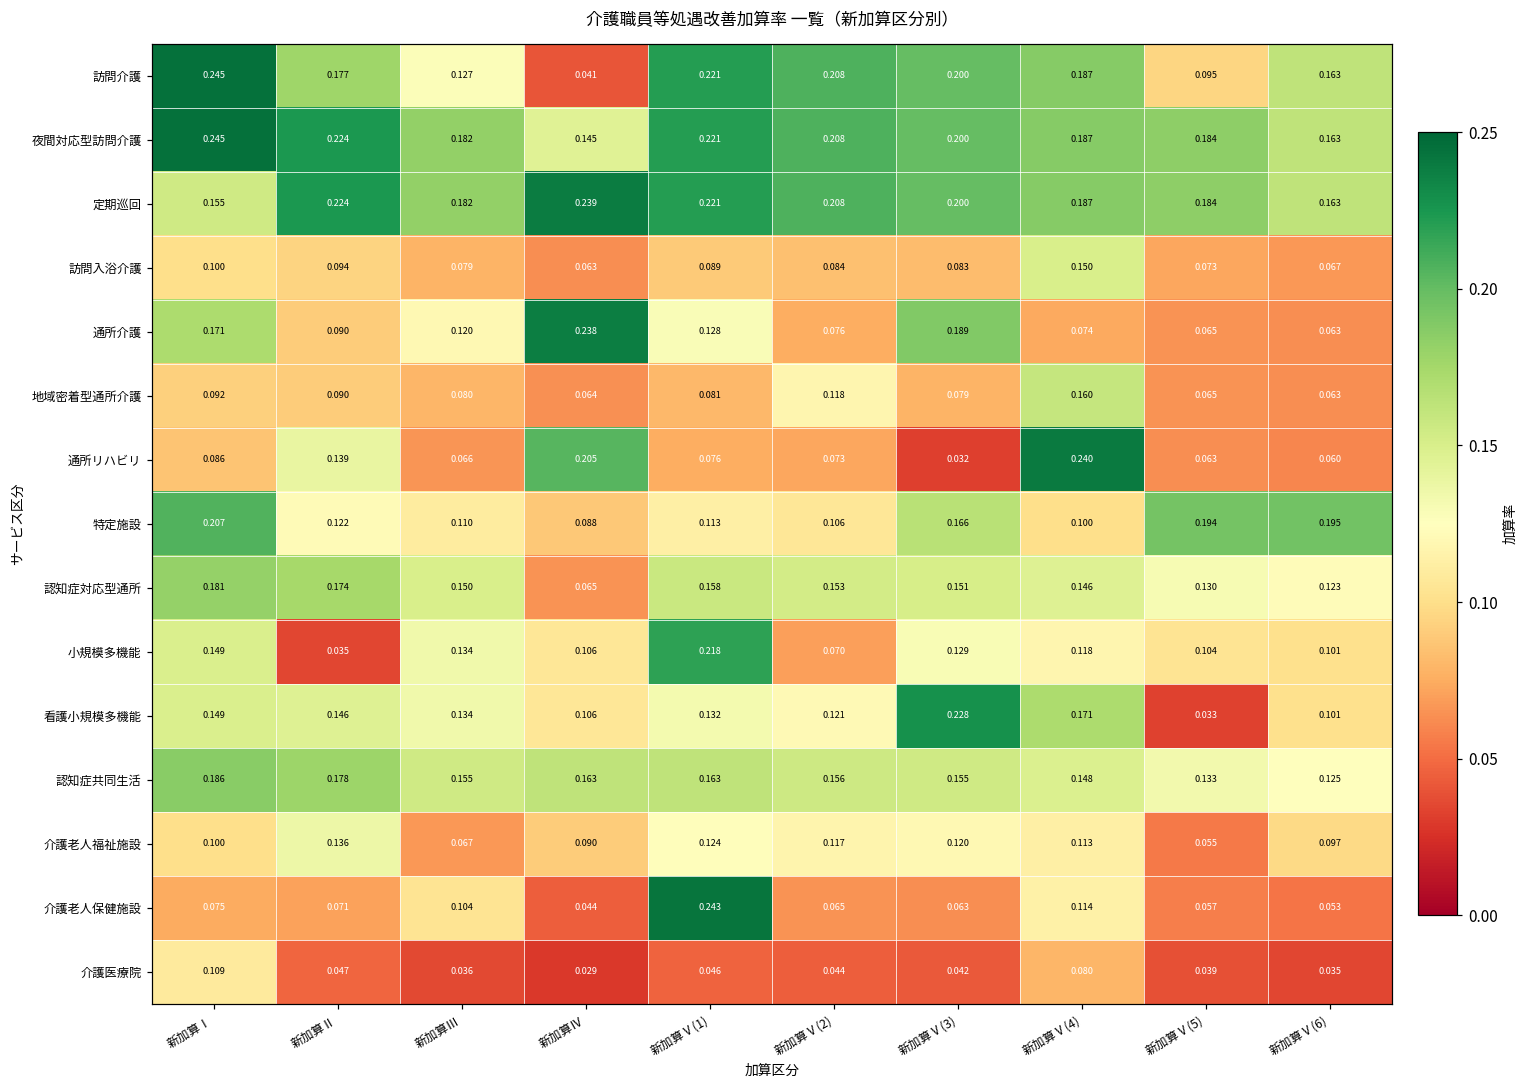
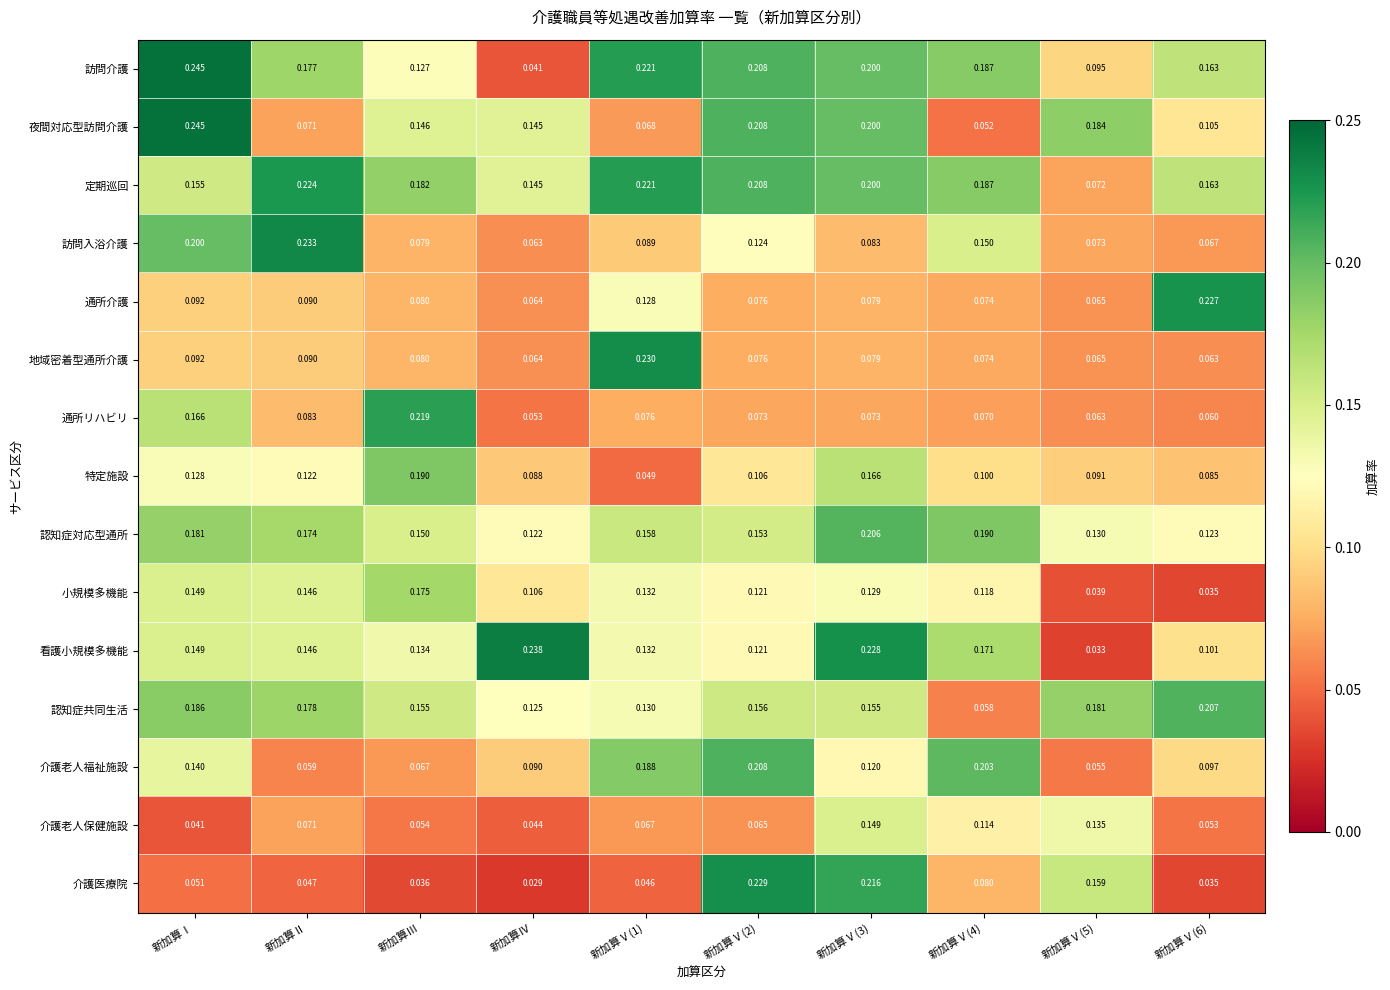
夜間対応型訪問介護, 新加算Ⅱ: 0.224 -> 0.071
夜間対応型訪問介護, 新加算Ⅲ: 0.182 -> 0.146
夜間対応型訪問介護, 新加算Ⅴ(1): 0.221 -> 0.068
夜間対応型訪問介護, 新加算Ⅴ(4): 0.187 -> 0.052
夜間対応型訪問介護, 新加算Ⅴ(6): 0.163 -> 0.105
定期巡回, 新加算Ⅳ: 0.239 -> 0.145
定期巡回, 新加算Ⅴ(5): 0.184 -> 0.072
訪問入浴介護, 新加算Ⅰ: 0.100 -> 0.200
訪問入浴介護, 新加算Ⅱ: 0.094 -> 0.233
訪問入浴介護, 新加算Ⅴ(2): 0.084 -> 0.124
通所介護, 新加算Ⅰ: 0.171 -> 0.092
通所介護, 新加算Ⅲ: 0.120 -> 0.080
通所介護, 新加算Ⅳ: 0.238 -> 0.064
通所介護, 新加算Ⅴ(3): 0.189 -> 0.079
通所介護, 新加算Ⅴ(6): 0.063 -> 0.227
地域密着型通所介護, 新加算Ⅴ(1): 0.081 -> 0.230
地域密着型通所介護, 新加算Ⅴ(2): 0.118 -> 0.076
地域密着型通所介護, 新加算Ⅴ(4): 0.160 -> 0.074
通所リハビリ, 新加算Ⅰ: 0.086 -> 0.166
通所リハビリ, 新加算Ⅱ: 0.139 -> 0.083
通所リハビリ, 新加算Ⅲ: 0.066 -> 0.219
通所リハビリ, 新加算Ⅳ: 0.205 -> 0.053
通所リハビリ, 新加算Ⅴ(3): 0.032 -> 0.073
通所リハビリ, 新加算Ⅴ(4): 0.240 -> 0.070
特定施設, 新加算Ⅰ: 0.207 -> 0.128
特定施設, 新加算Ⅲ: 0.110 -> 0.190
特定施設, 新加算Ⅴ(1): 0.113 -> 0.049
特定施設, 新加算Ⅴ(5): 0.194 -> 0.091
特定施設, 新加算Ⅴ(6): 0.195 -> 0.085
認知症対応型通所, 新加算Ⅳ: 0.065 -> 0.122
認知症対応型通所, 新加算Ⅴ(3): 0.151 -> 0.206
認知症対応型通所, 新加算Ⅴ(4): 0.146 -> 0.190
小規模多機能, 新加算Ⅱ: 0.035 -> 0.146
小規模多機能, 新加算Ⅲ: 0.134 -> 0.175
小規模多機能, 新加算Ⅴ(1): 0.218 -> 0.132
小規模多機能, 新加算Ⅴ(2): 0.070 -> 0.121
小規模多機能, 新加算Ⅴ(5): 0.104 -> 0.039
小規模多機能, 新加算Ⅴ(6): 0.101 -> 0.035
看護小規模多機能, 新加算Ⅳ: 0.106 -> 0.238
認知症共同生活, 新加算Ⅳ: 0.163 -> 0.125
認知症共同生活, 新加算Ⅴ(1): 0.163 -> 0.130
認知症共同生活, 新加算Ⅴ(4): 0.148 -> 0.058
認知症共同生活, 新加算Ⅴ(5): 0.133 -> 0.181
認知症共同生活, 新加算Ⅴ(6): 0.125 -> 0.207
介護老人福祉施設, 新加算Ⅰ: 0.100 -> 0.140
介護老人福祉施設, 新加算Ⅱ: 0.136 -> 0.059
介護老人福祉施設, 新加算Ⅴ(1): 0.124 -> 0.188
介護老人福祉施設, 新加算Ⅴ(2): 0.117 -> 0.208
介護老人福祉施設, 新加算Ⅴ(4): 0.113 -> 0.203
介護老人保健施設, 新加算Ⅰ: 0.075 -> 0.041
介護老人保健施設, 新加算Ⅲ: 0.104 -> 0.054
介護老人保健施設, 新加算Ⅴ(1): 0.243 -> 0.067
介護老人保健施設, 新加算Ⅴ(3): 0.063 -> 0.149
介護老人保健施設, 新加算Ⅴ(5): 0.057 -> 0.135
介護医療院, 新加算Ⅰ: 0.109 -> 0.051
介護医療院, 新加算Ⅴ(2): 0.044 -> 0.229
介護医療院, 新加算Ⅴ(3): 0.042 -> 0.216
介護医療院, 新加算Ⅴ(5): 0.039 -> 0.159
